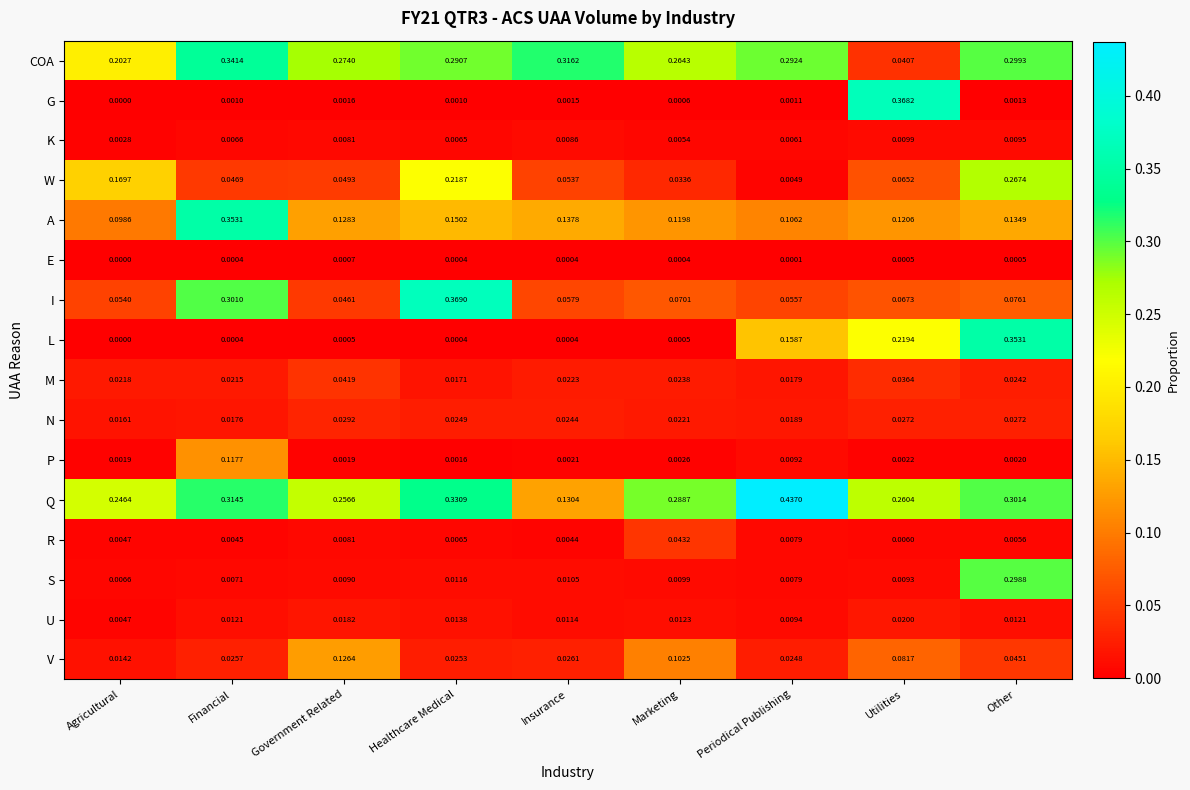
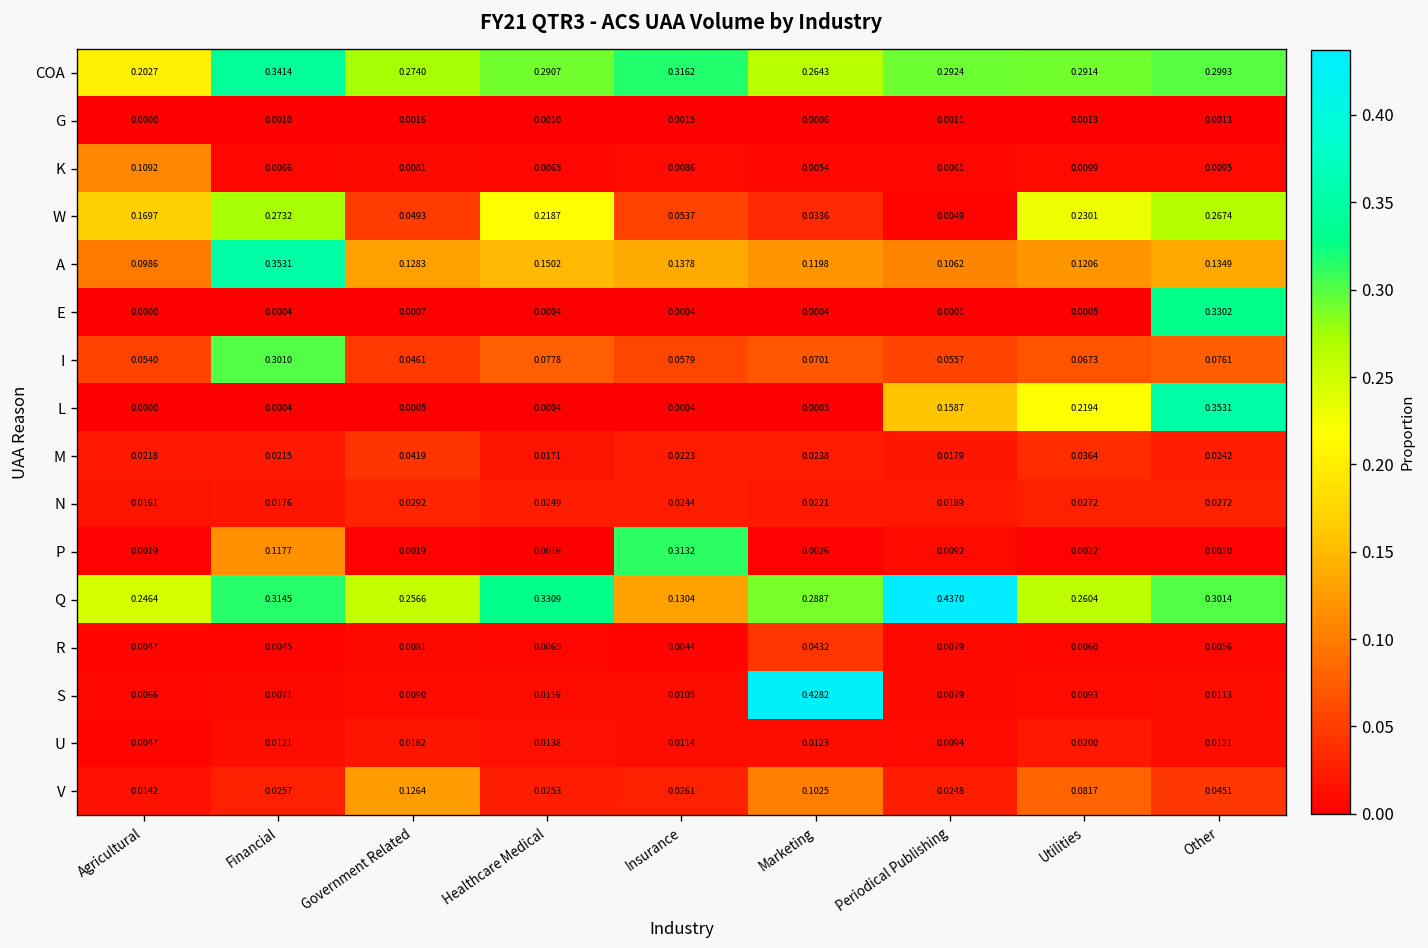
COA, Utilities: 0.0407 -> 0.2914
G, Utilities: 0.3682 -> 0.0013
K, Agricultural: 0.0028 -> 0.1092
W, Financial: 0.0469 -> 0.2732
W, Utilities: 0.0652 -> 0.2301
E, Other: 0.0005 -> 0.3302
I, Healthcare Medical: 0.3690 -> 0.0778
P, Insurance: 0.0021 -> 0.3132
S, Marketing: 0.0099 -> 0.4282
S, Other: 0.2988 -> 0.0113
